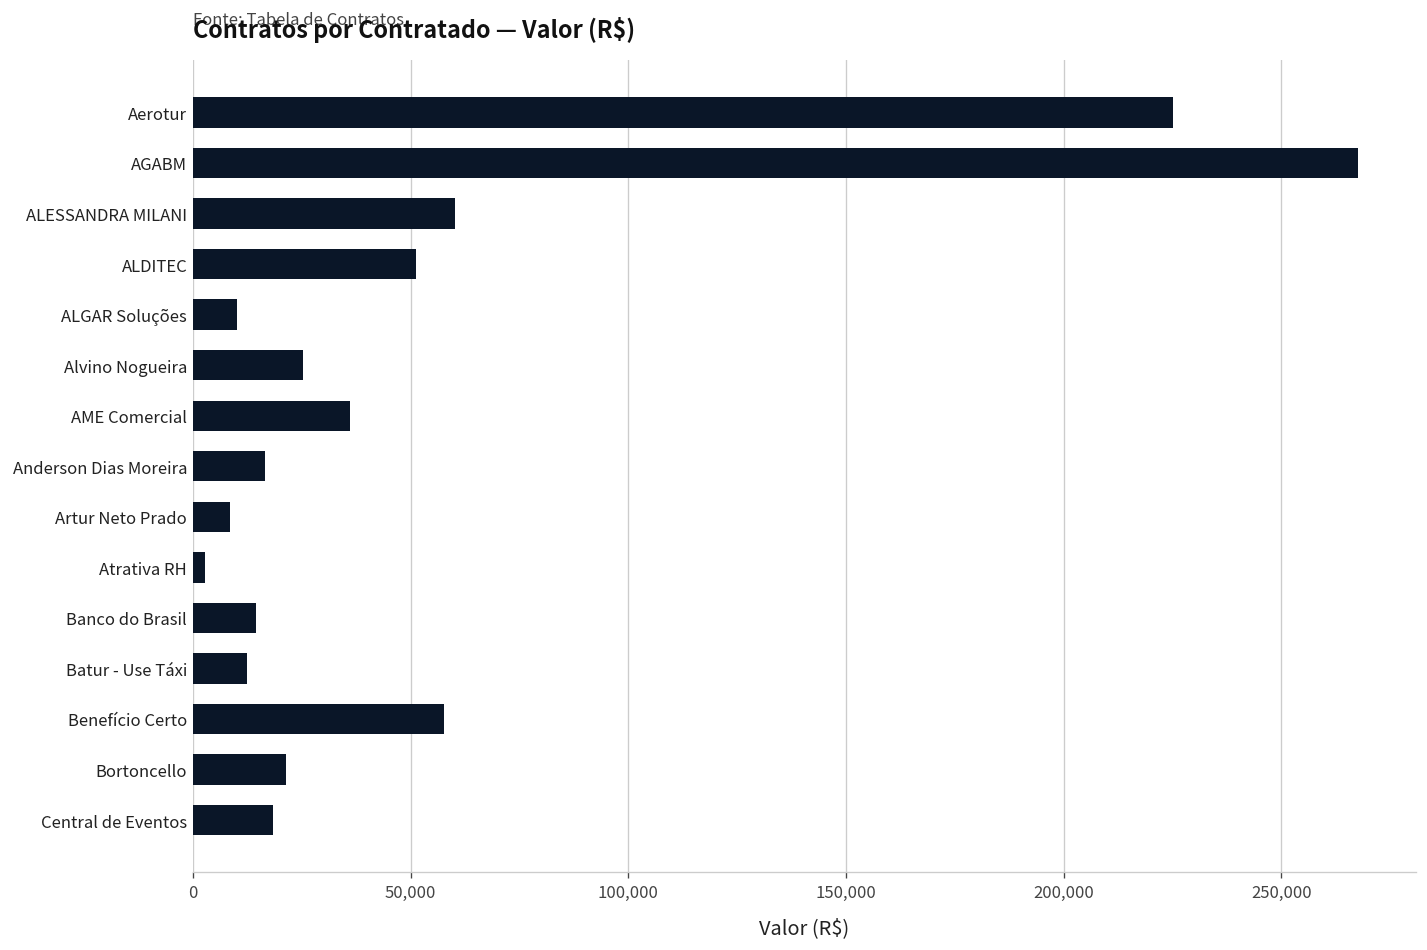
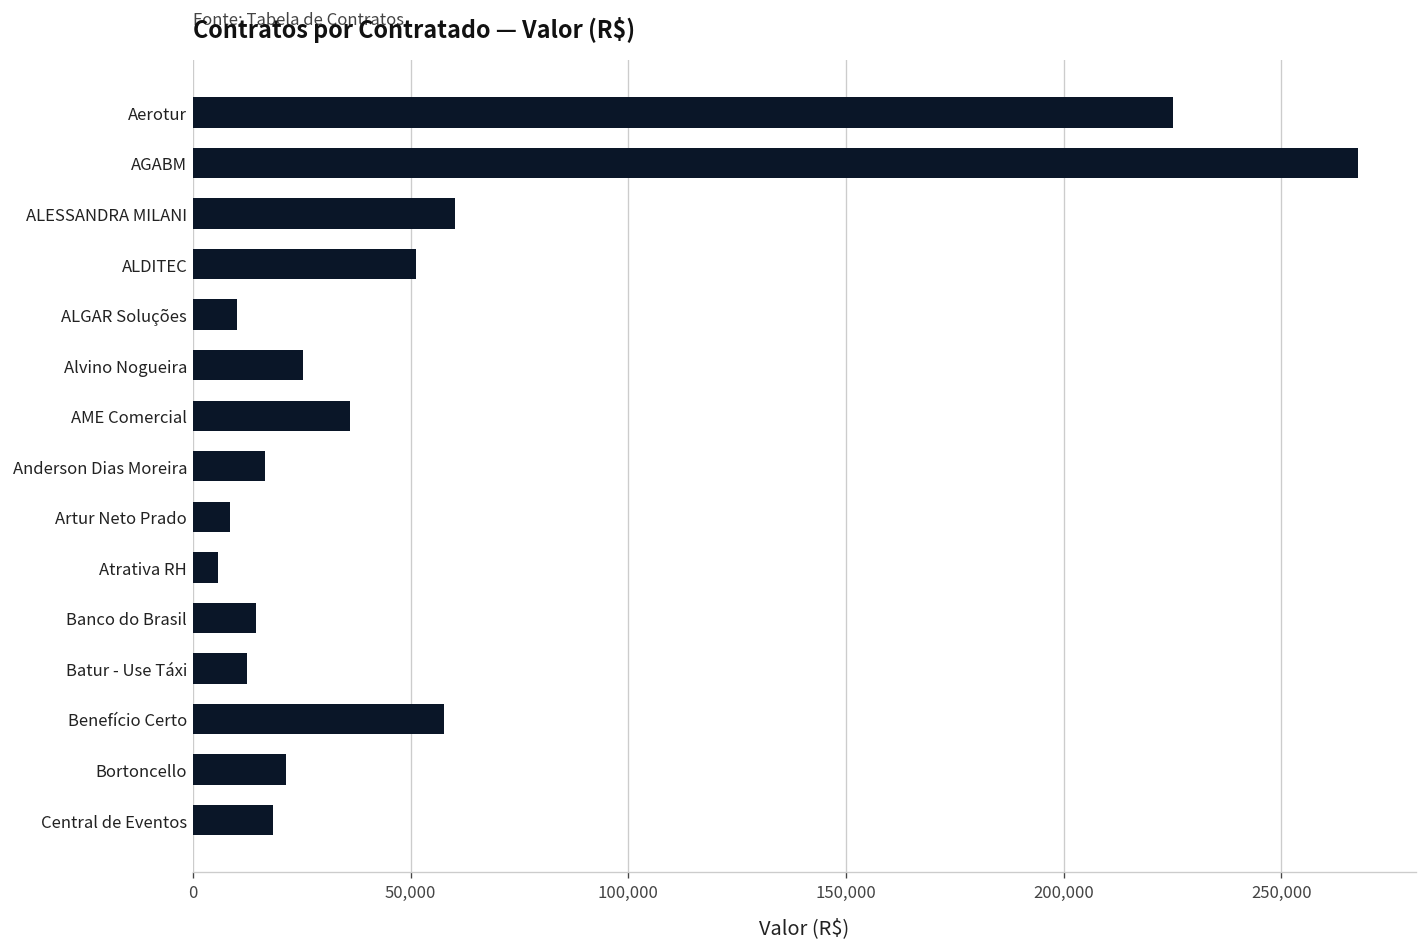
Atrativa RH: 3,000 -> 6,000
